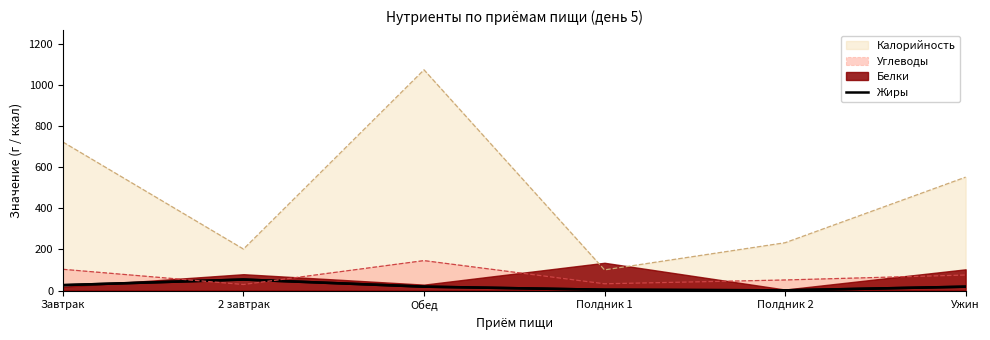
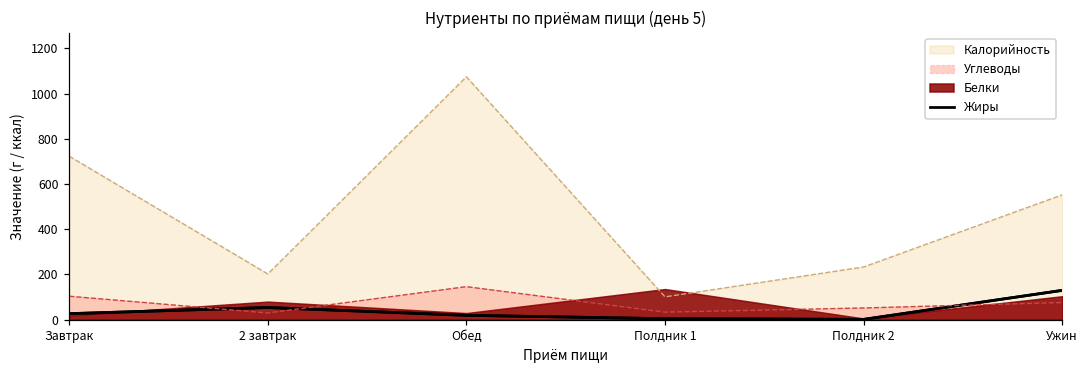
Жиры, Ужин: 20 -> 130
